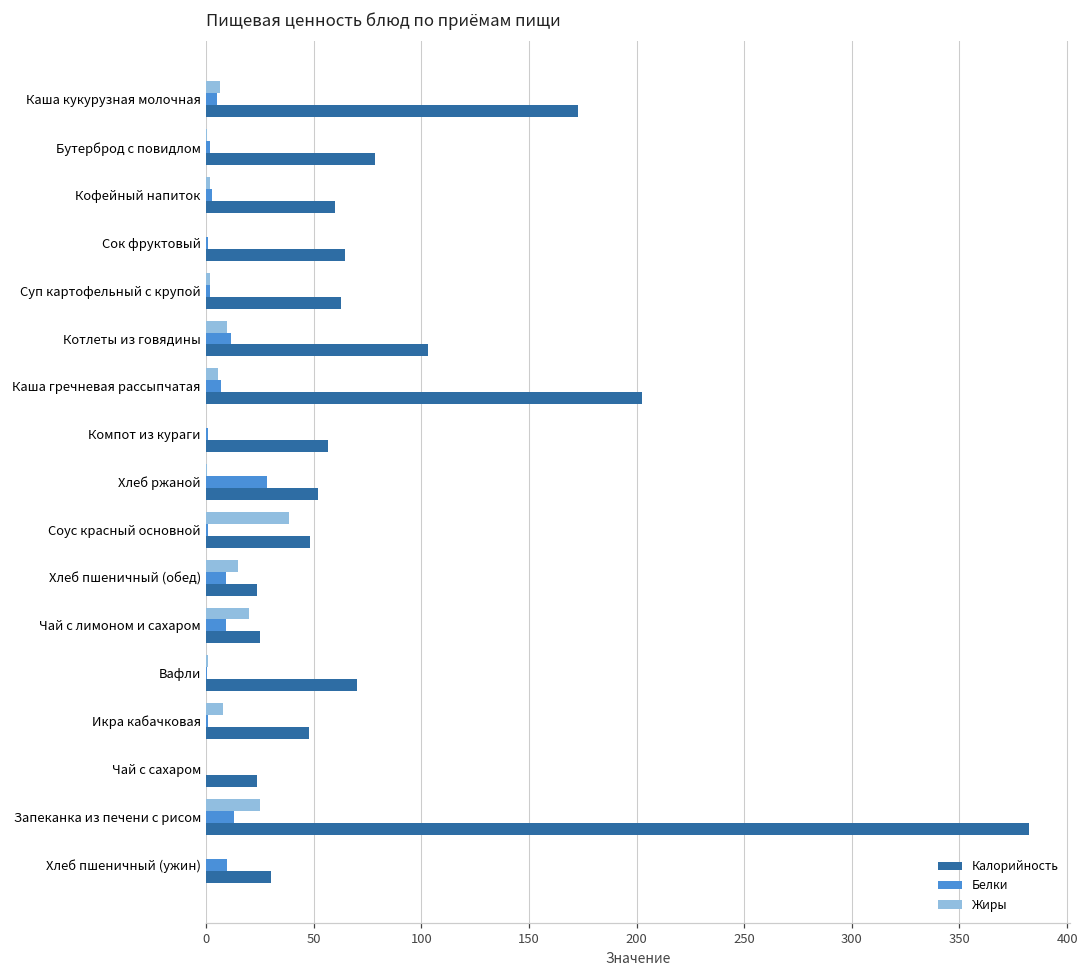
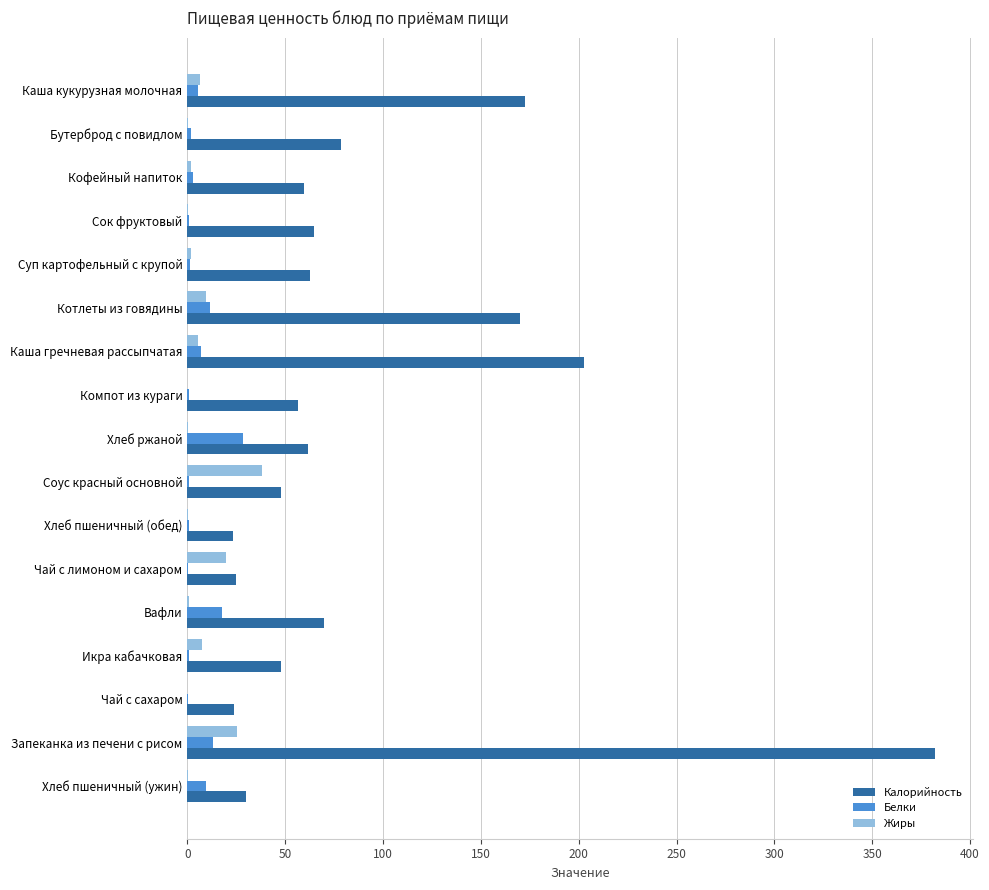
Калорийность, Котлеты из говядины: 103 -> 170
Калорийность, Хлеб ржаной: 52 -> 62
Жиры, Хлеб пшеничный (обед): 15 -> 0
Белки, Хлеб пшеничный (обед): 9 -> 1
Белки, Чай с лимоном и сахаром: 9 -> 0
Белки, Вафли: 1 -> 17
